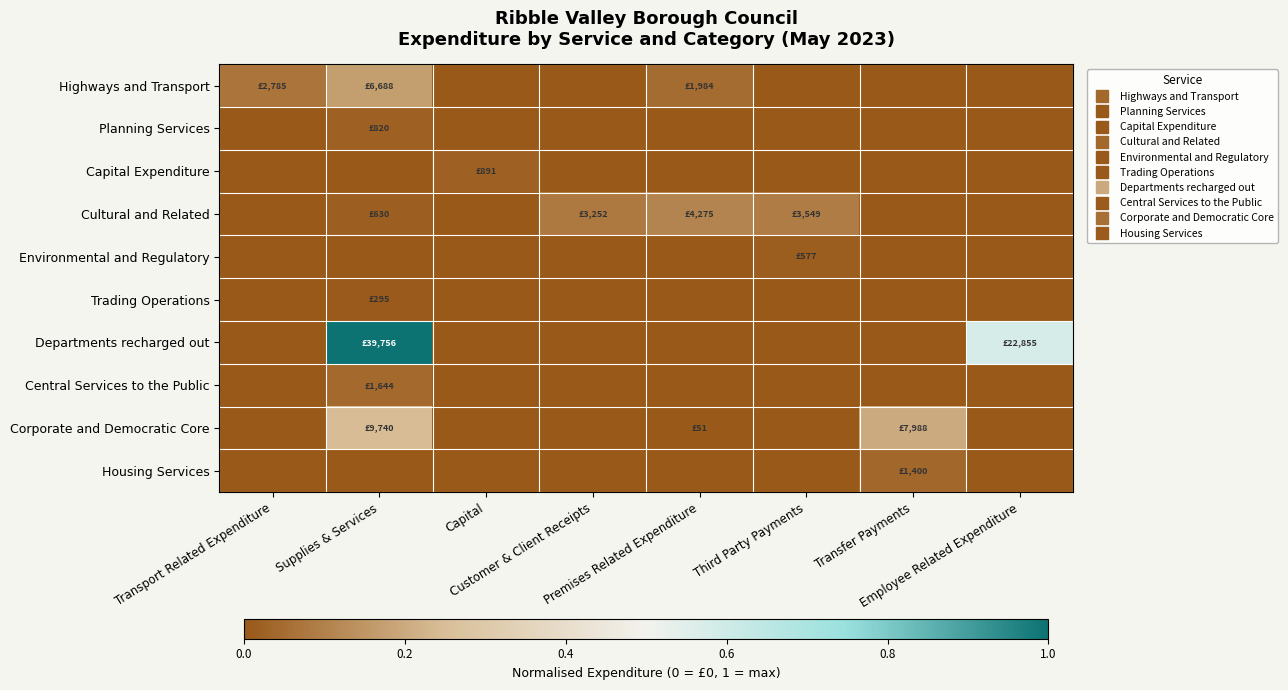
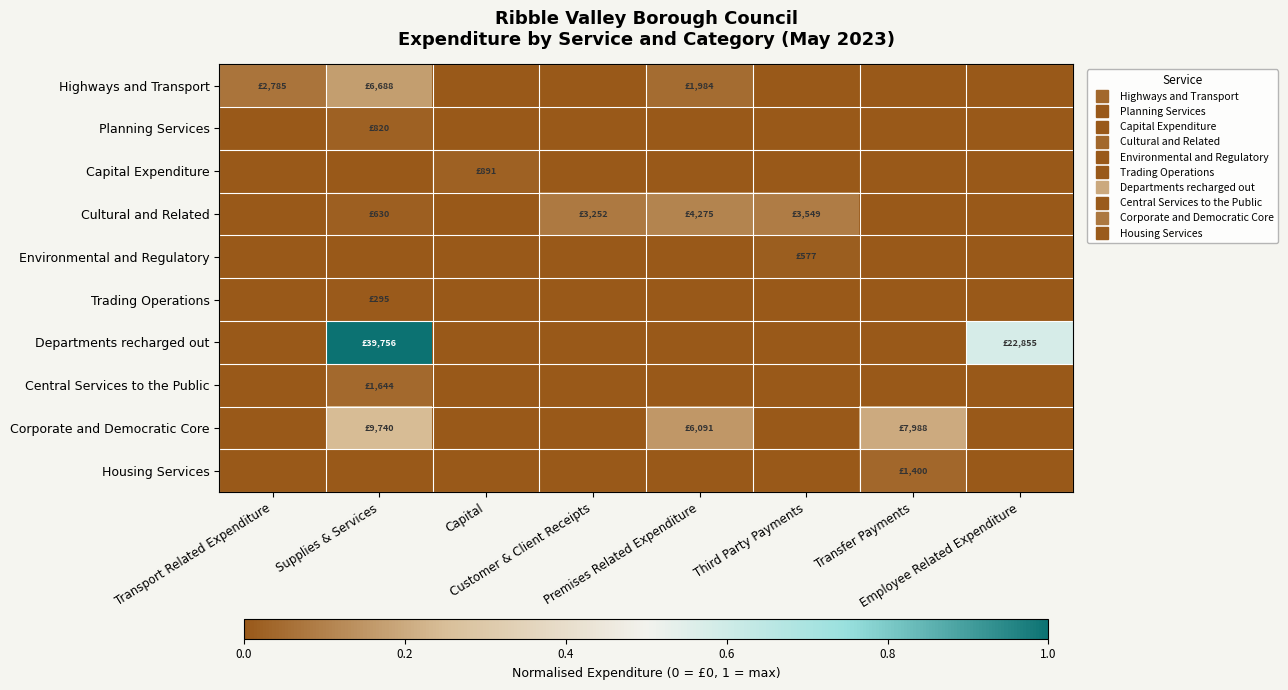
Corporate and Democratic Core, Premises Related Expenditure: £51 -> £6,091
